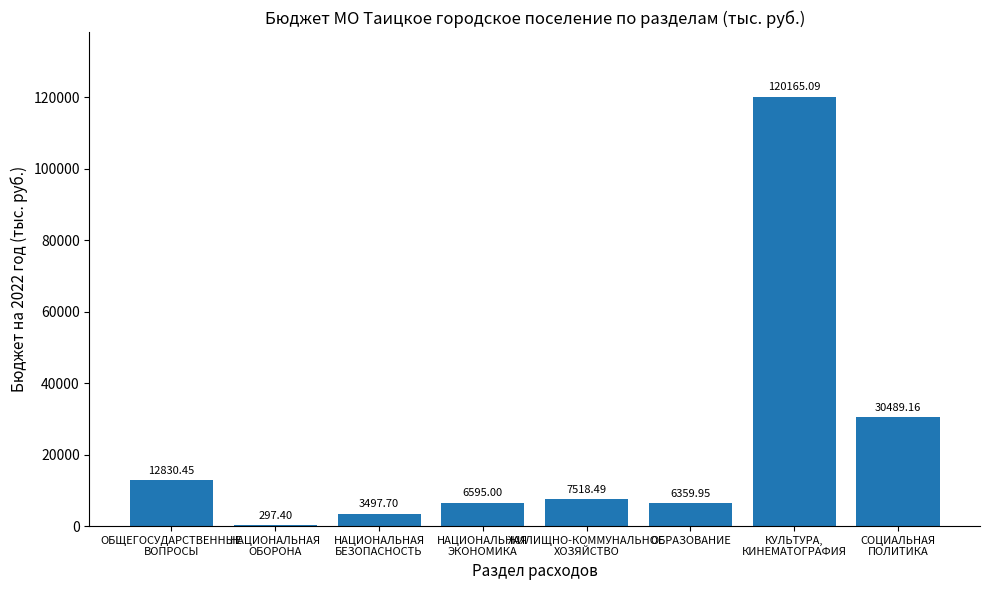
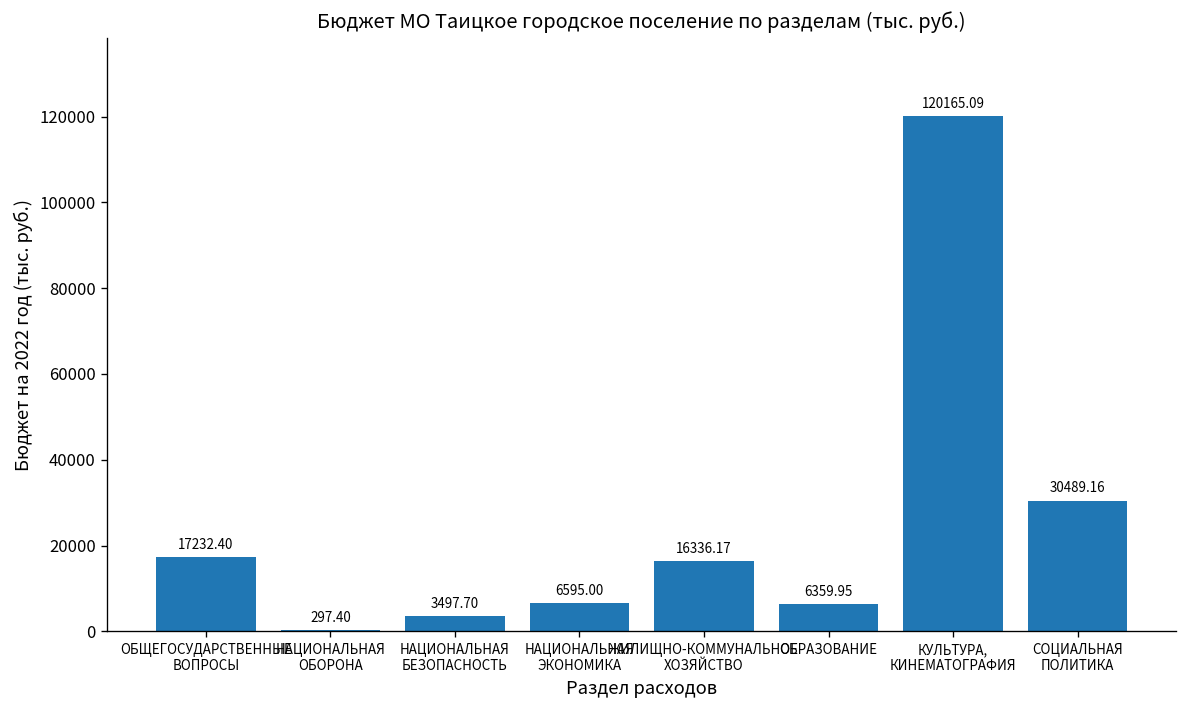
ОБЩЕГОСУДАРСТВЕННЫЕ ВОПРОСЫ: 12830.45 -> 17232.40
ЖИЛИЩНО-КОММУНАЛЬНОЕ ХОЗЯЙСТВО: 7518.49 -> 16336.17
